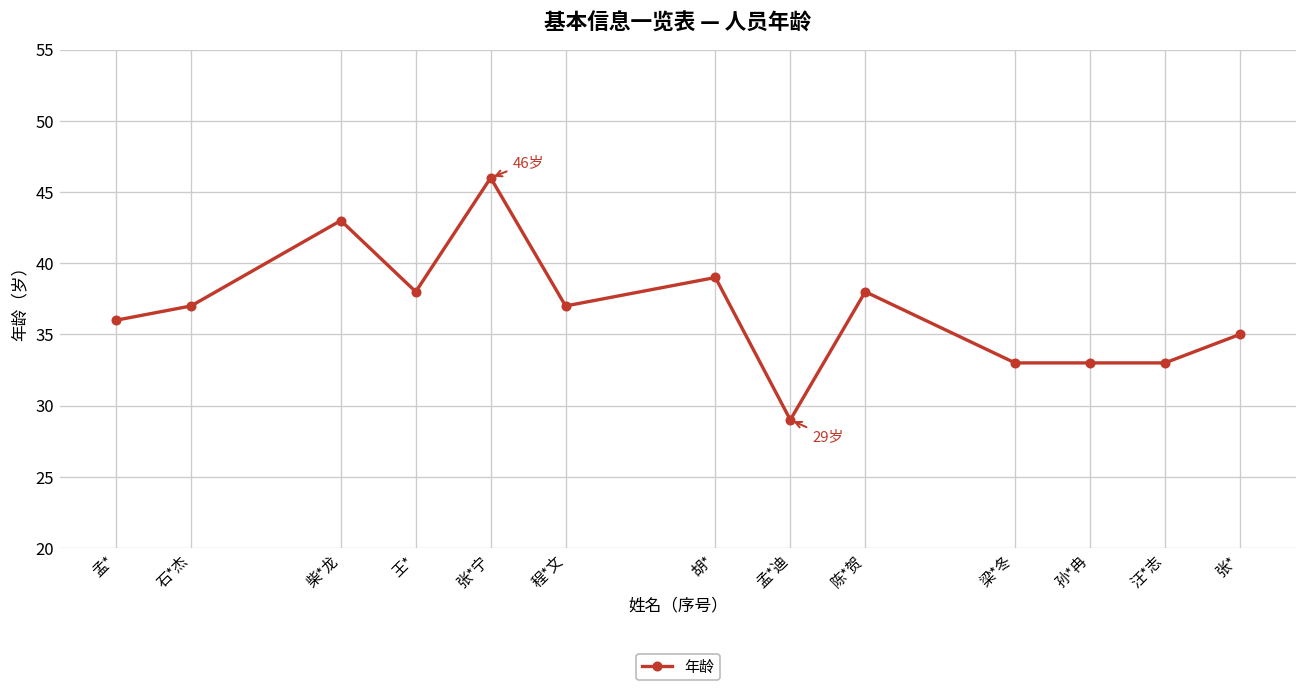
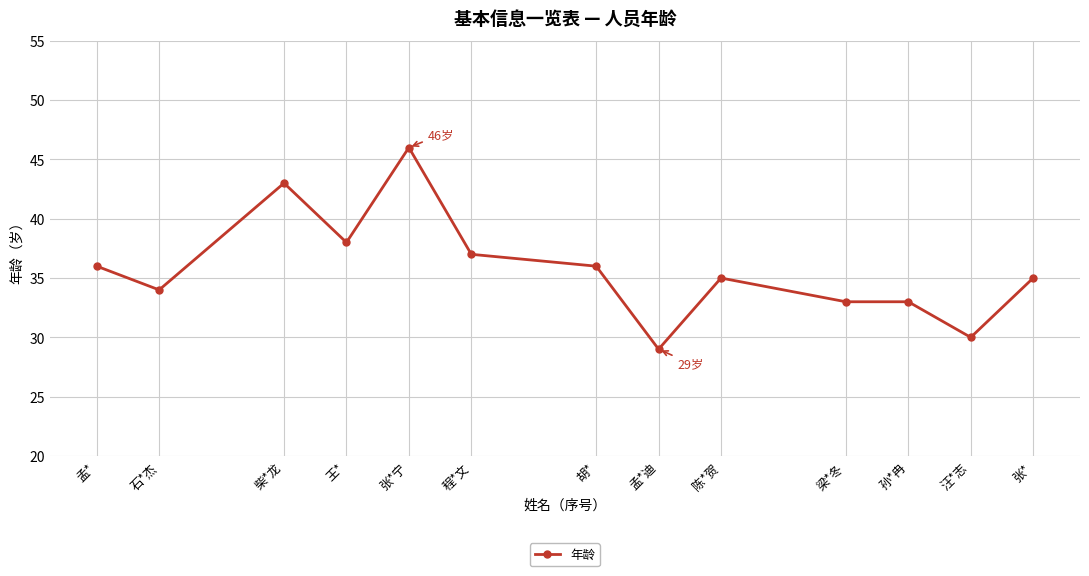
石*杰: 37 -> 34
胡*: 39 -> 36
陈*贺: 38 -> 35
汪*志: 33 -> 30
